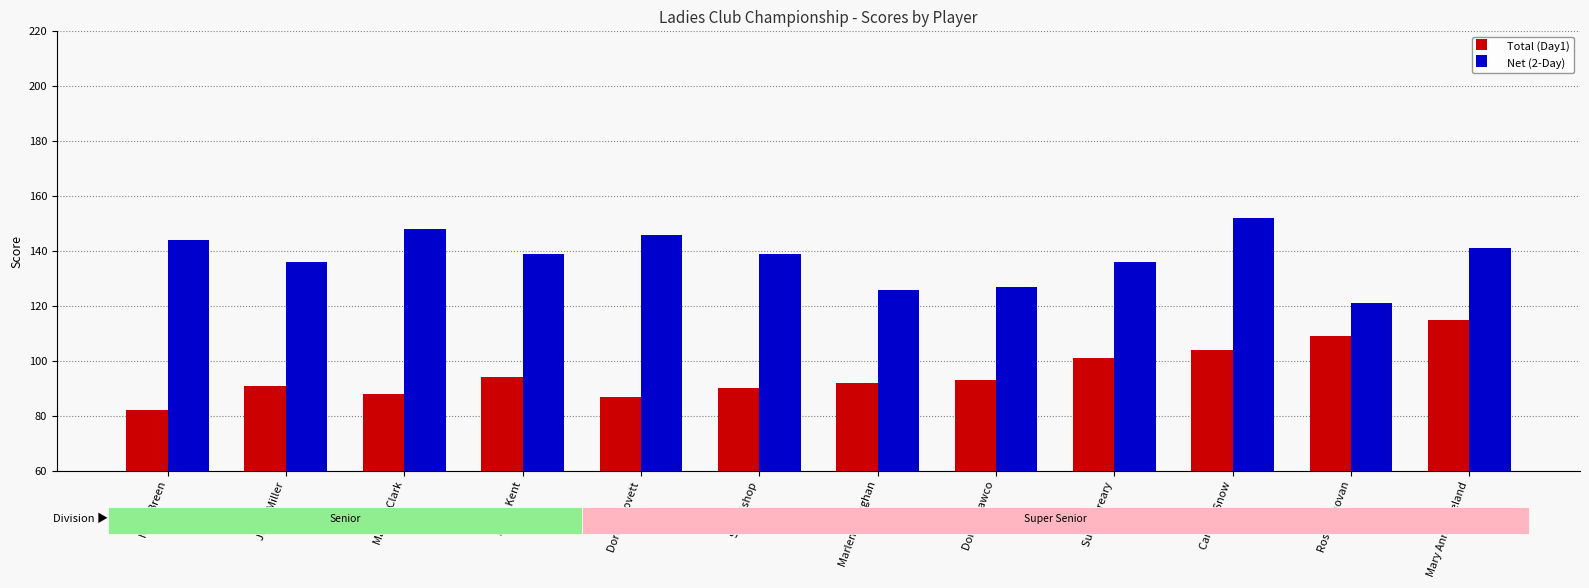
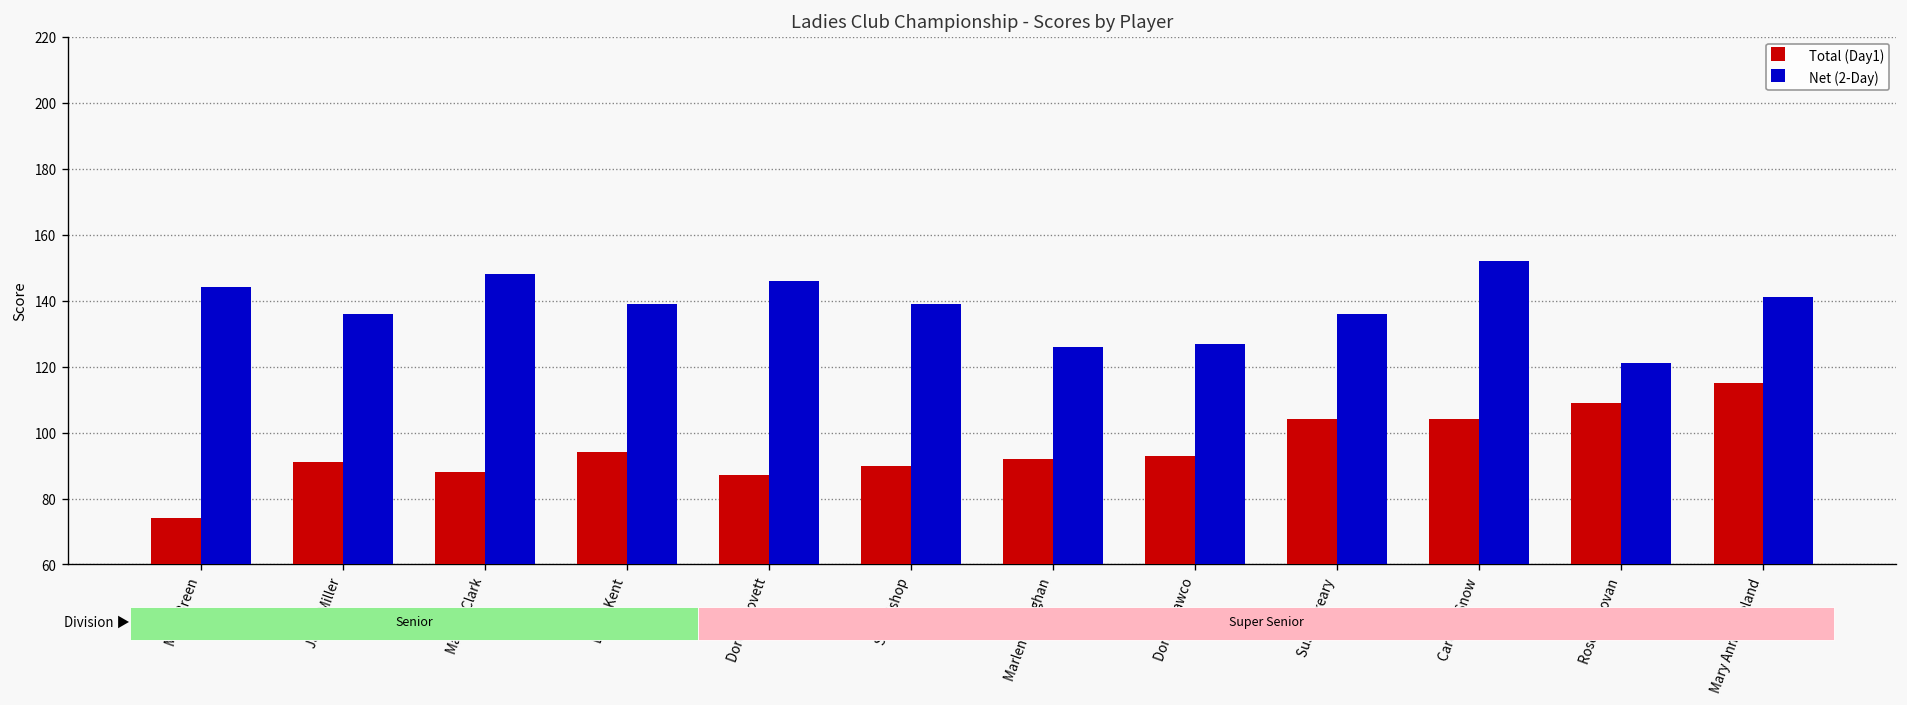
Total (Day1), Mary Breen: 82 -> 74
Total (Day1), Susan Creary: 101 -> 104
